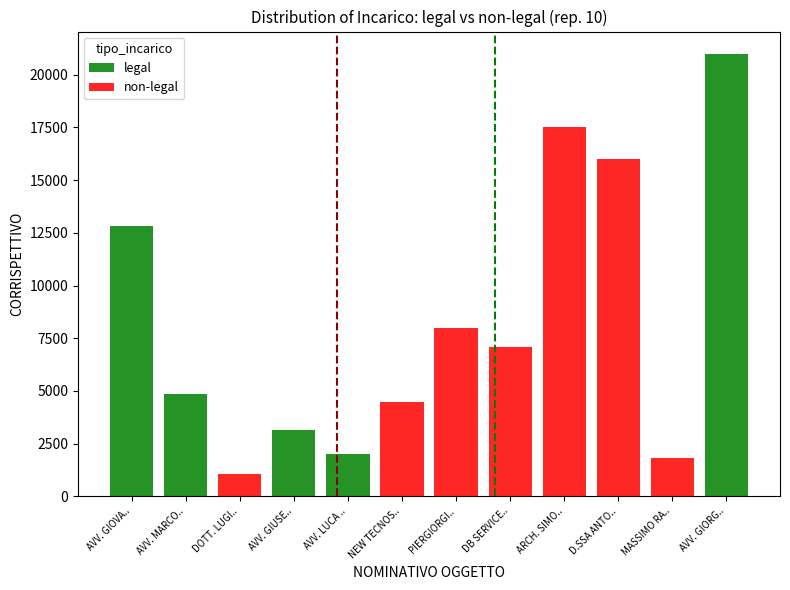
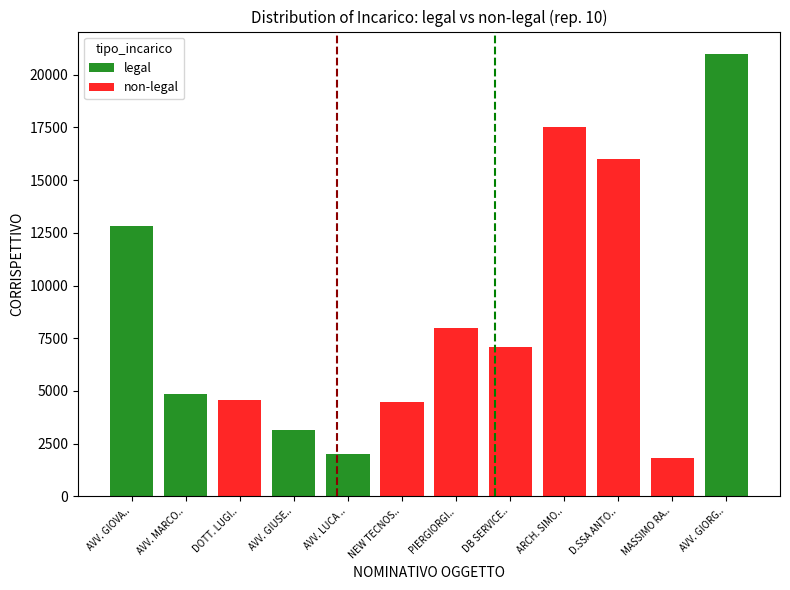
non-legal, DOTT. LUGI..: 1000 -> 4600
